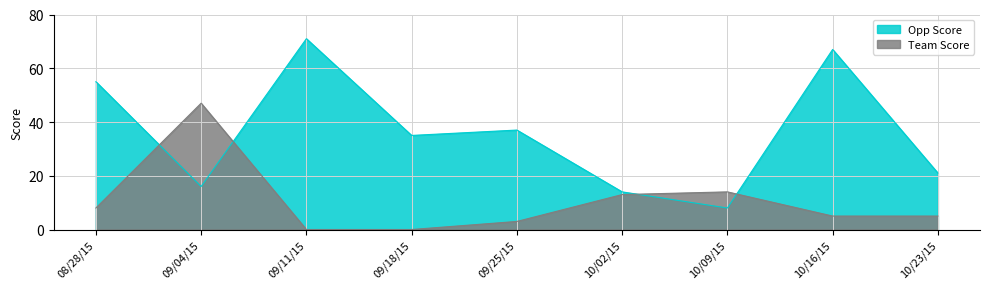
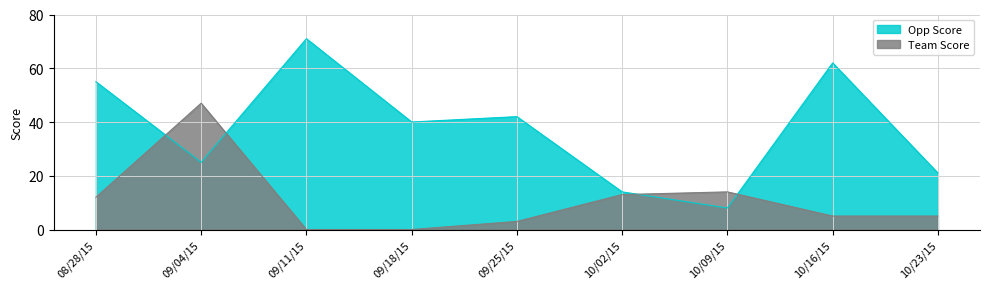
Team Score, 08/28/15: 8 -> 12
Opp Score, 09/04/15: 16 -> 25
Opp Score, 09/18/15: 35 -> 40
Opp Score, 09/25/15: 37 -> 42
Opp Score, 10/16/15: 67 -> 62
